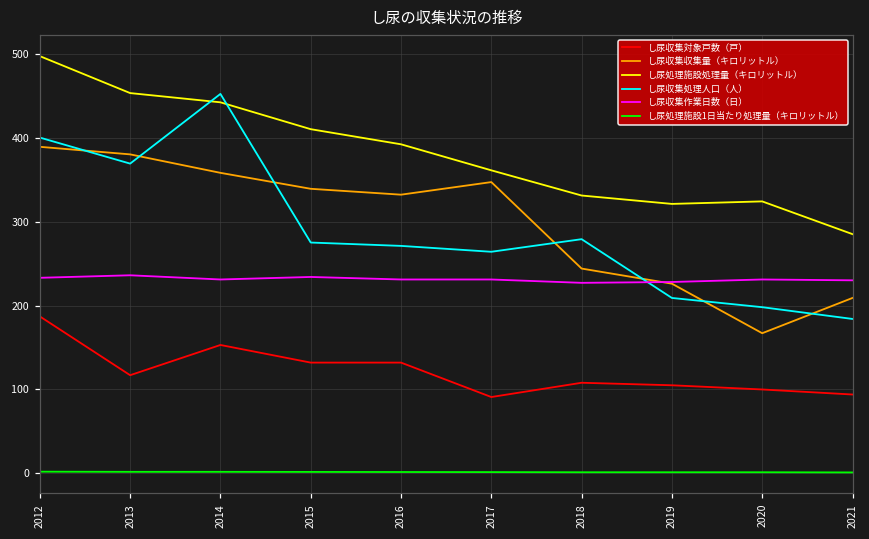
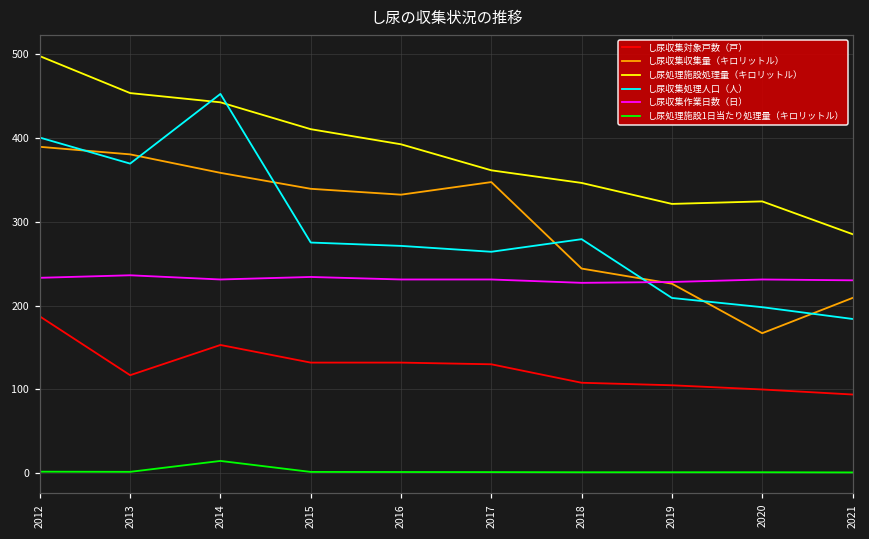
し尿処理施設1日当たり処理量（キロリットル）, 2014: 0 -> 10
し尿収集対象戸数（戸）, 2017: 90 -> 130
し尿処理施設処理量（キロリットル）, 2018: 330 -> 350
